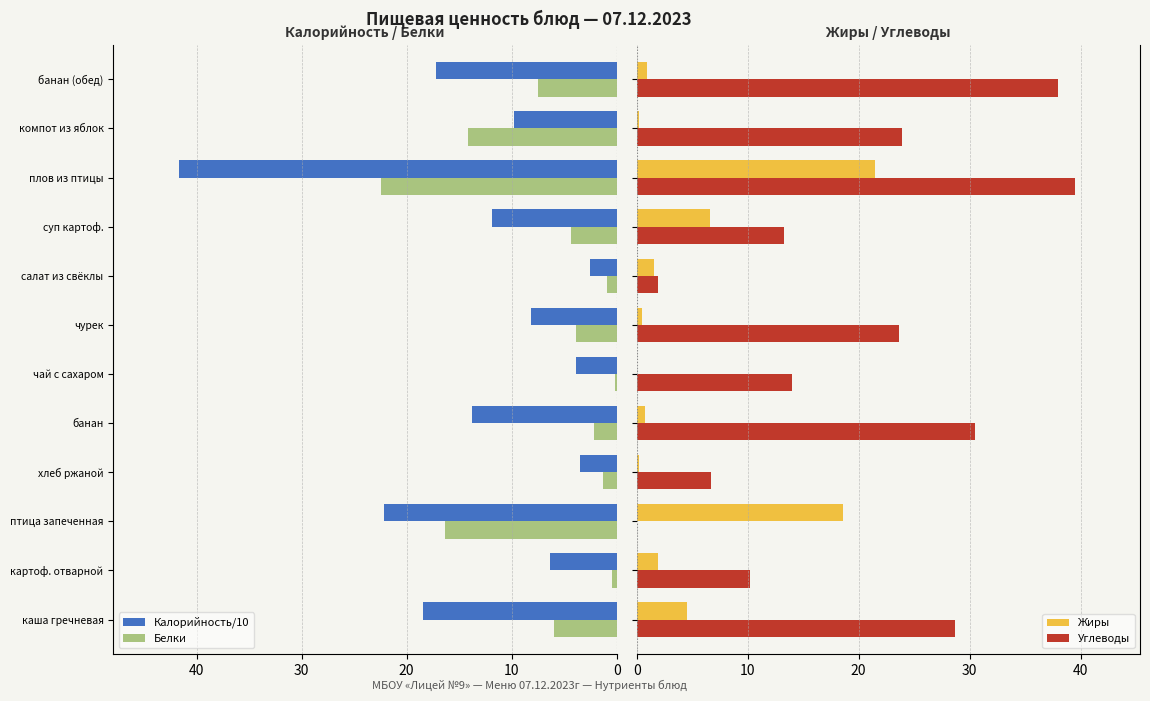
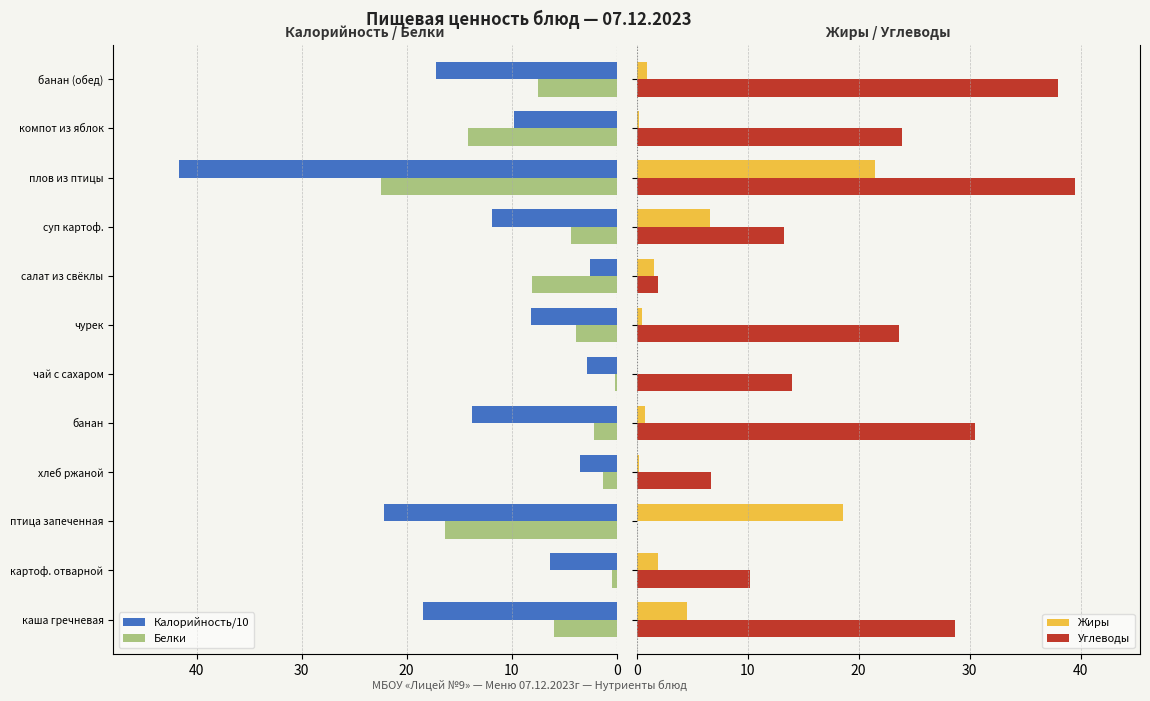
Калорийность / Белки, Белки, салат из свёклы: 0.9 -> 8.1
Калорийность / Белки, Калорийность/10, чай с сахаром: 3.9 -> 2.8
